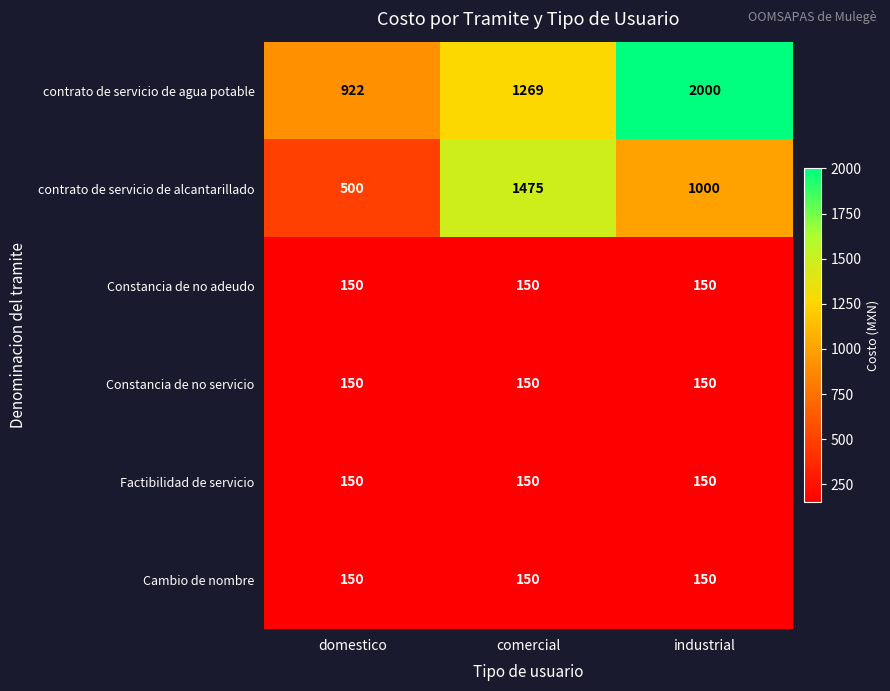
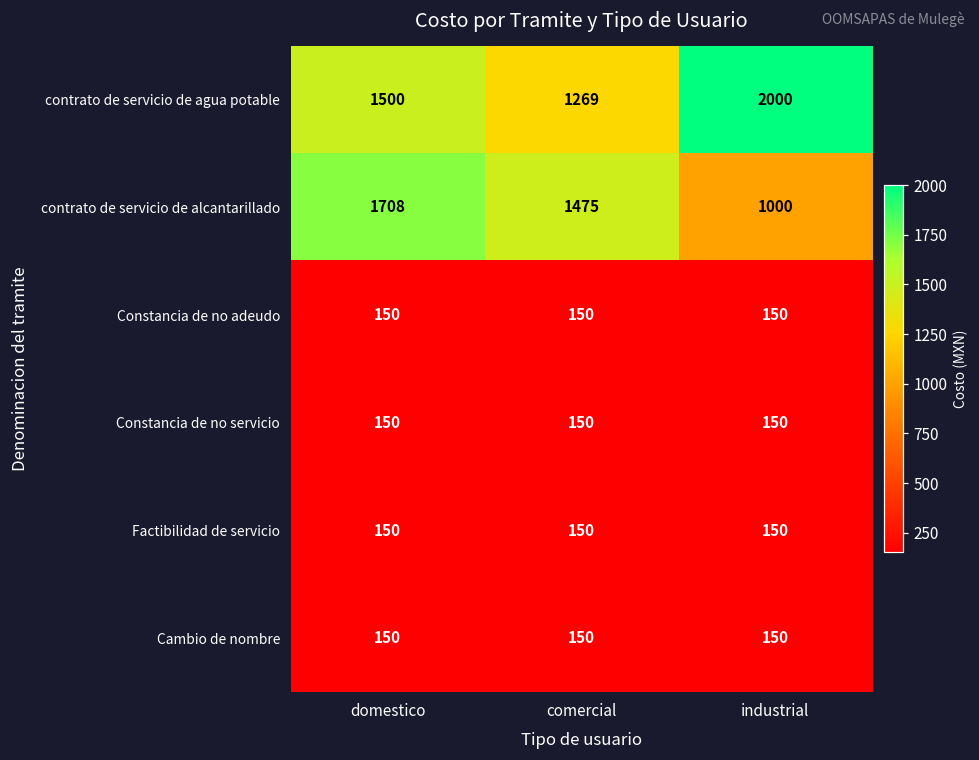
contrato de servicio de agua potable, domestico: 922 -> 1500
contrato de servicio de alcantarillado, domestico: 500 -> 1708
